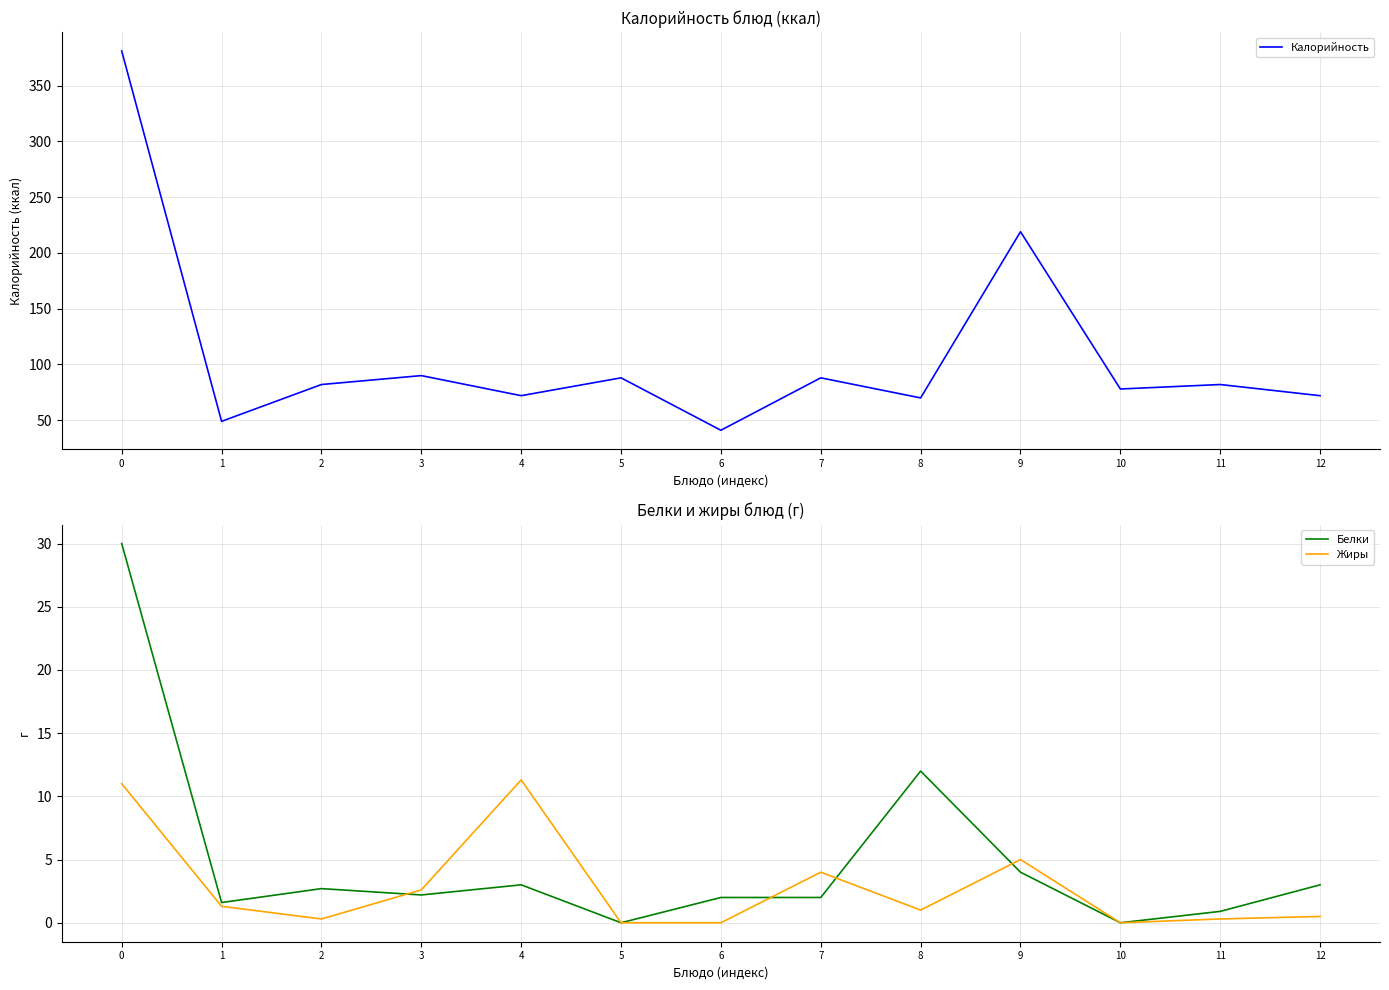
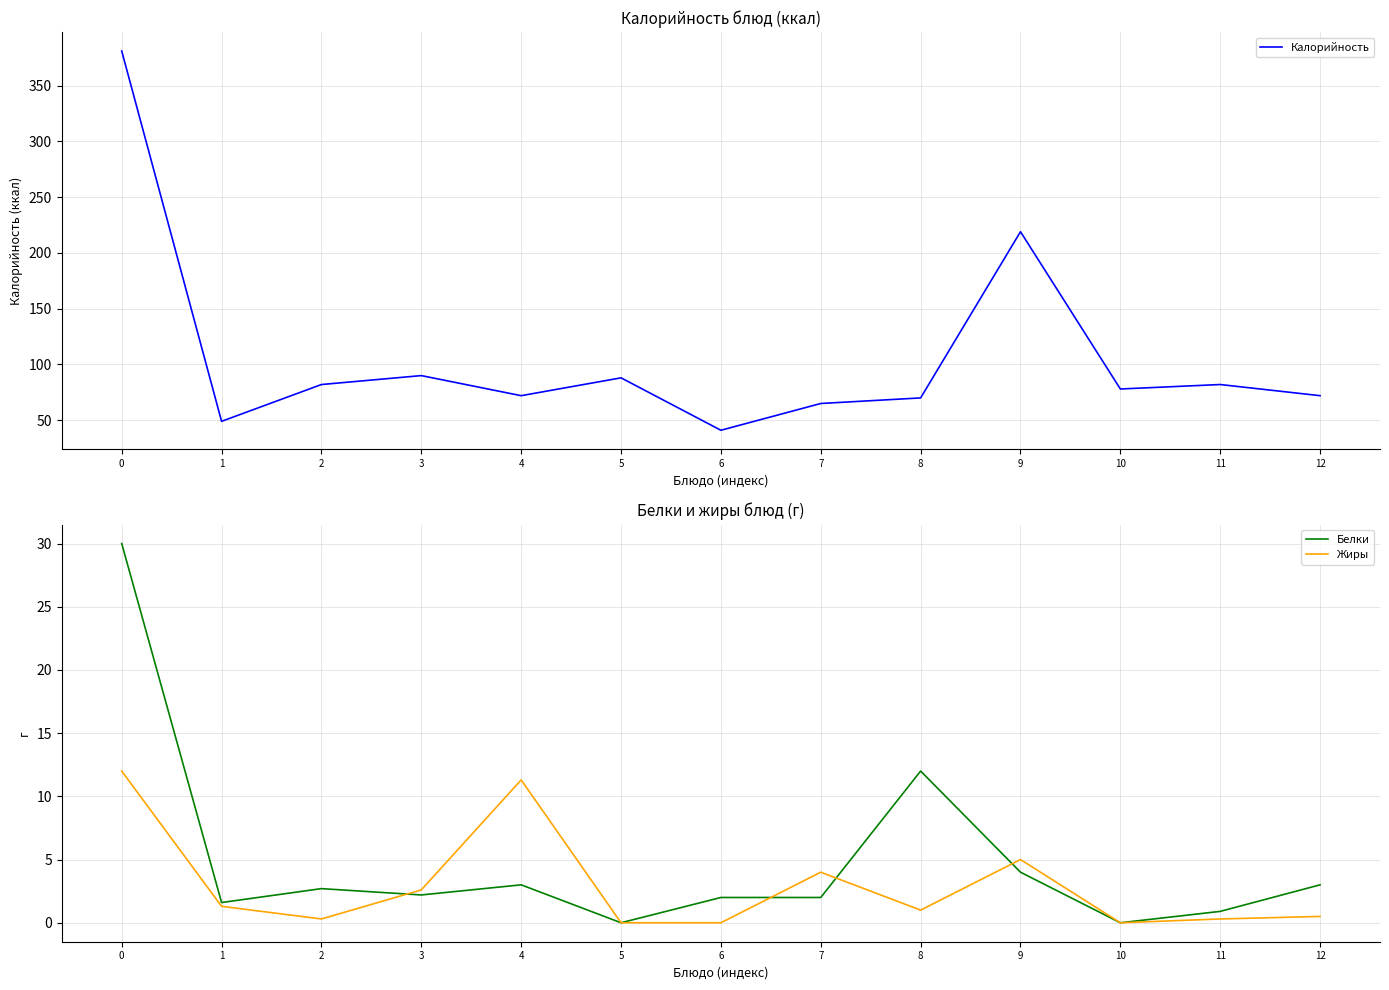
Калорийность блюд (ккал), 7: 88 -> 65
Белки и жиры блюд (г), Жиры, 0: 11 -> 12
